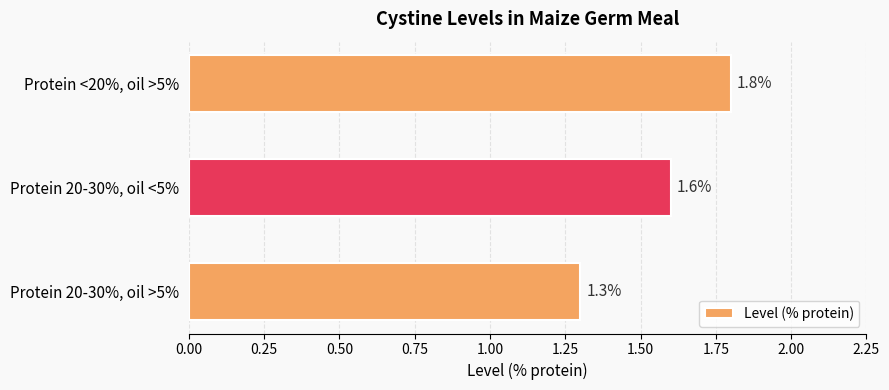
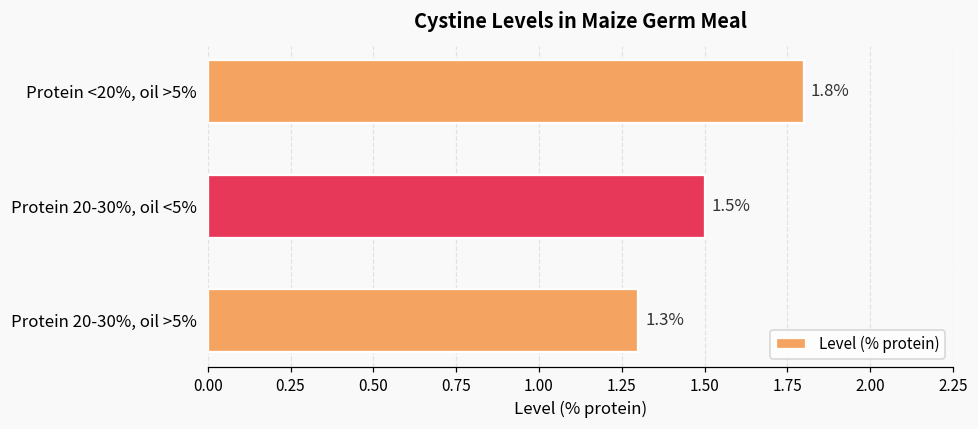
Protein 20-30%, oil <5%: 1.6% -> 1.5%
